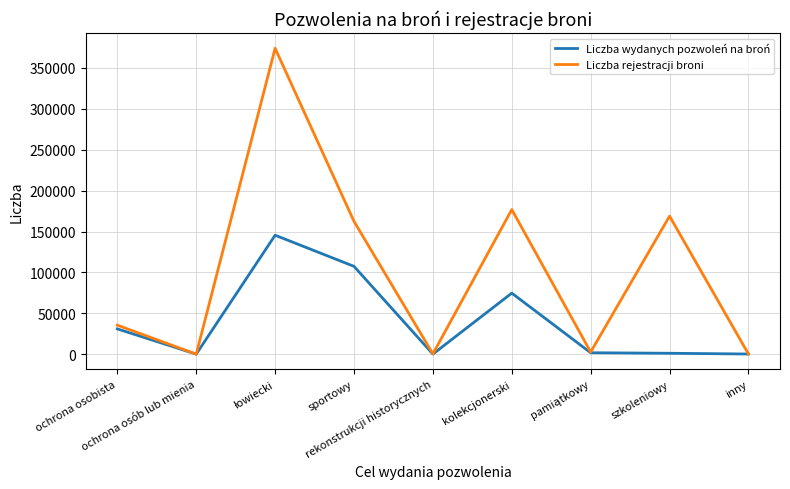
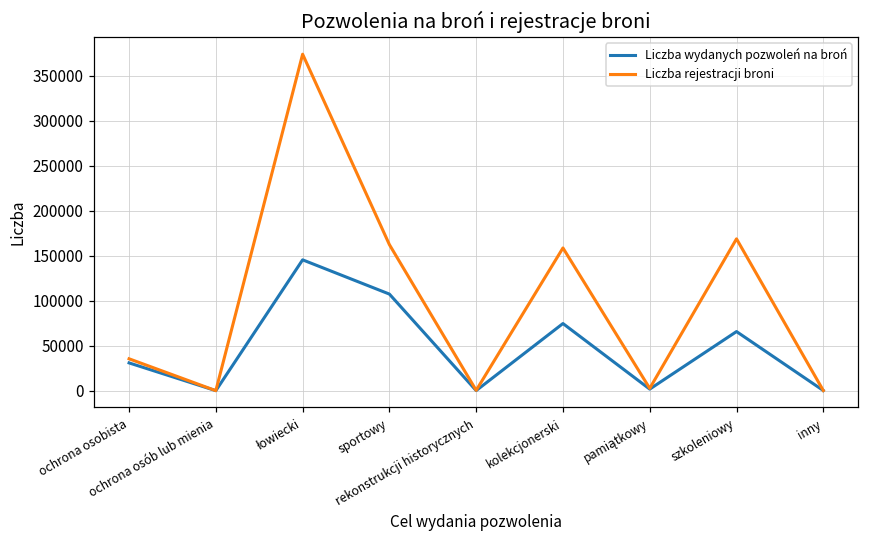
Liczba rejestracji broni, kolekcjonerski: 180000 -> 160000
Liczba wydanych pozwoleń na broń, szkoleniowy: 0 -> 70000
